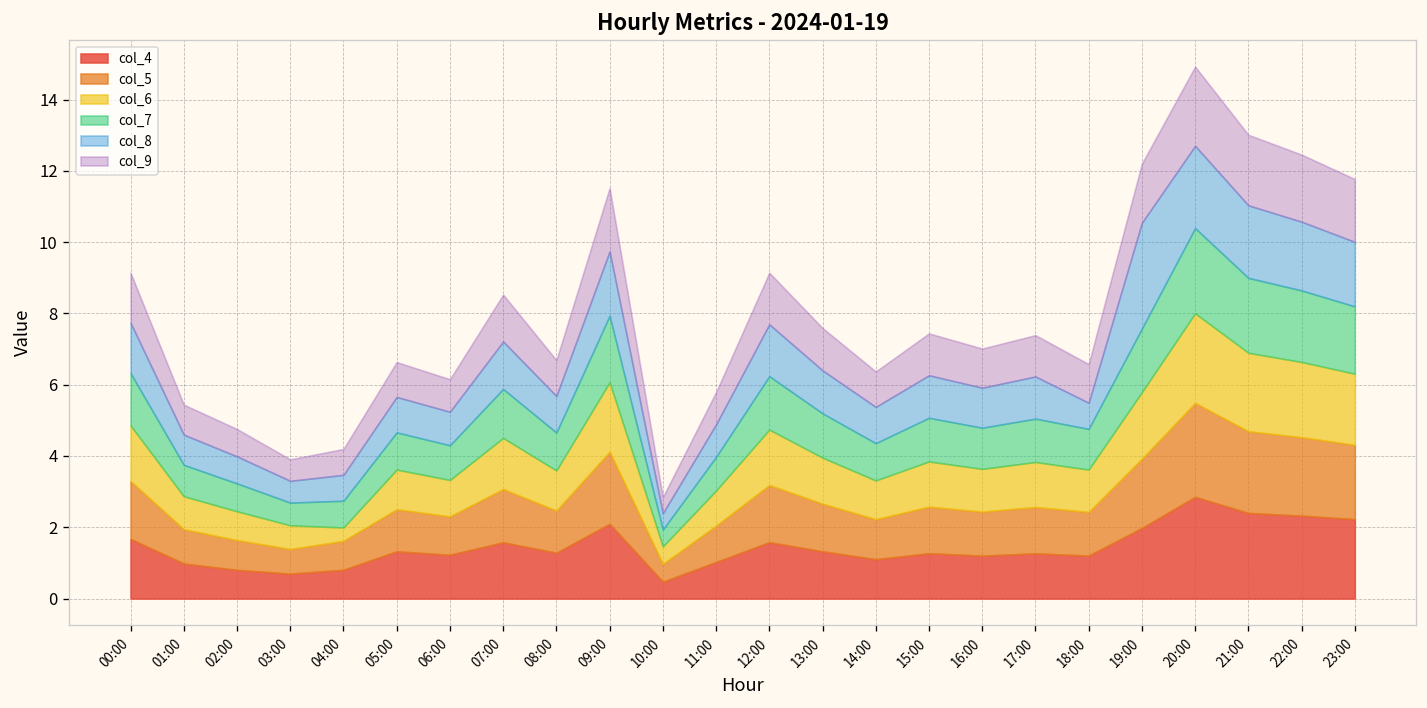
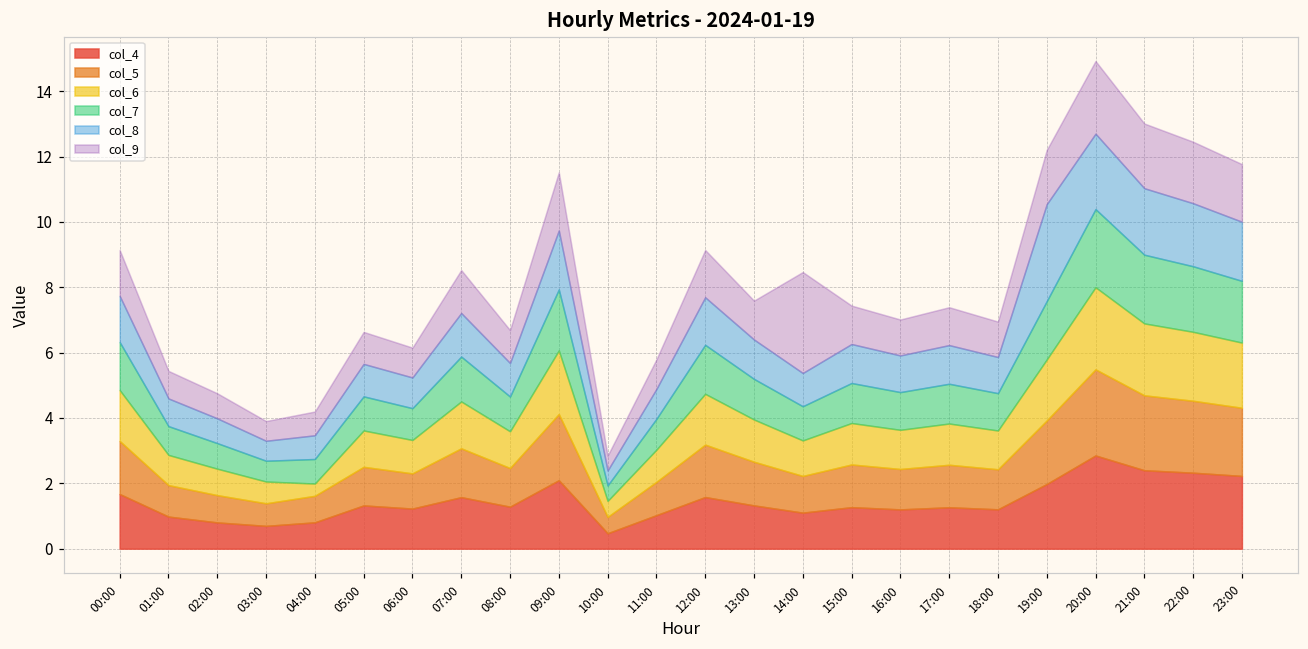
col_9, 14:00: 1.0 -> 3.1
col_8, 18:00: 0.7 -> 1.1
